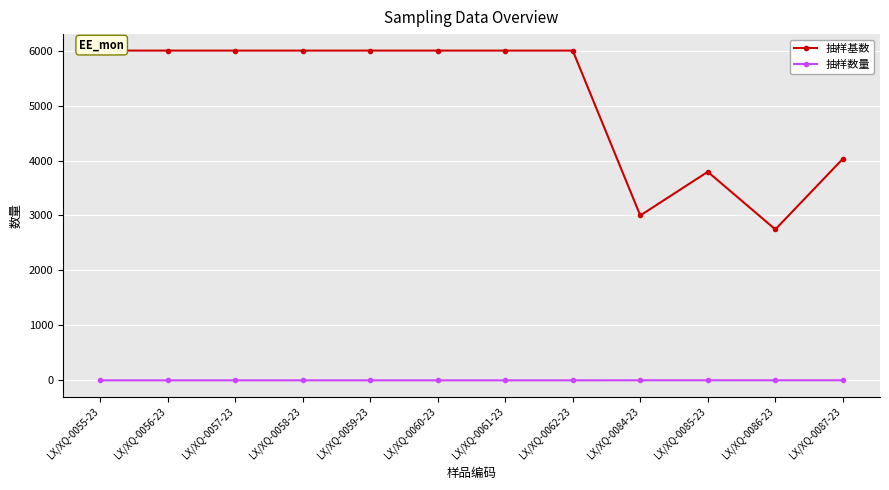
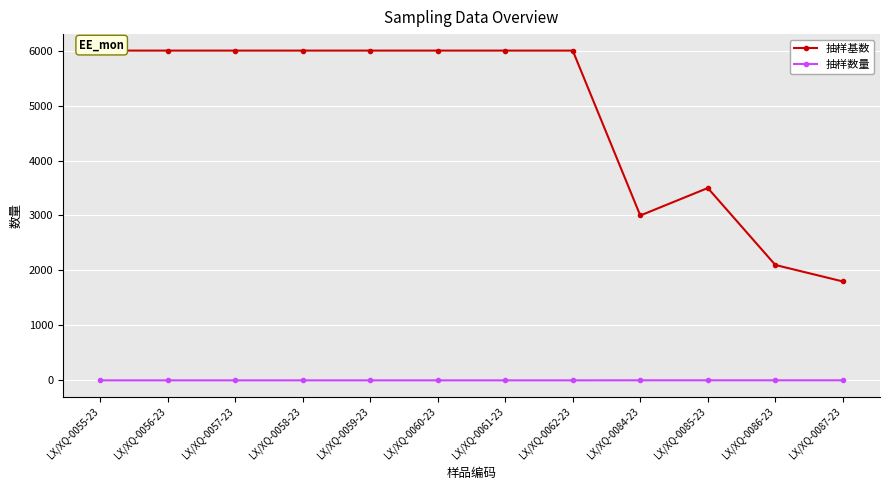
抽样基数, LX/XQ-0085-23: 3800 -> 3500
抽样基数, LX/XQ-0086-23: 2700 -> 2100
抽样基数, LX/XQ-0087-23: 4000 -> 1800
